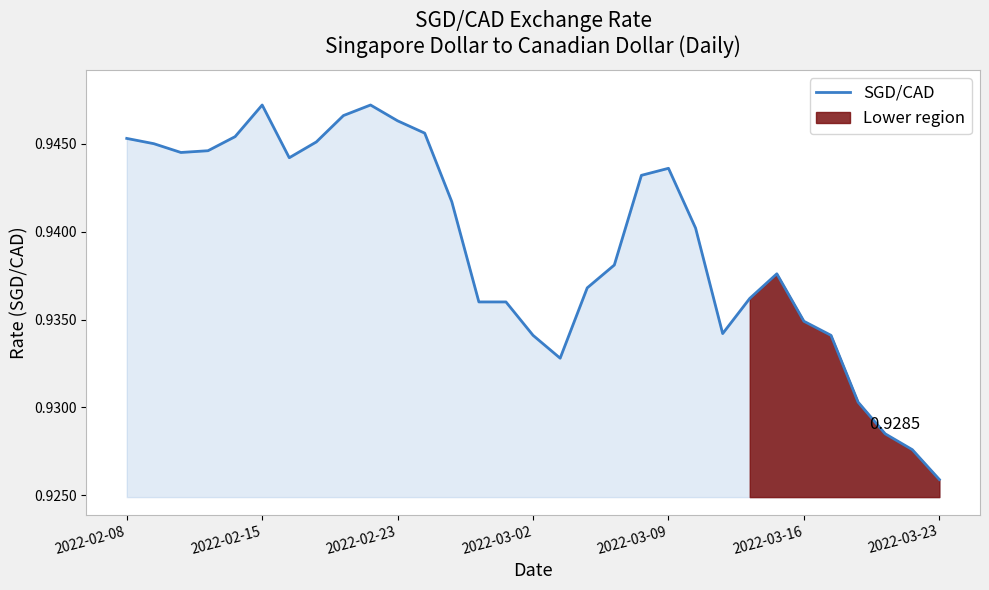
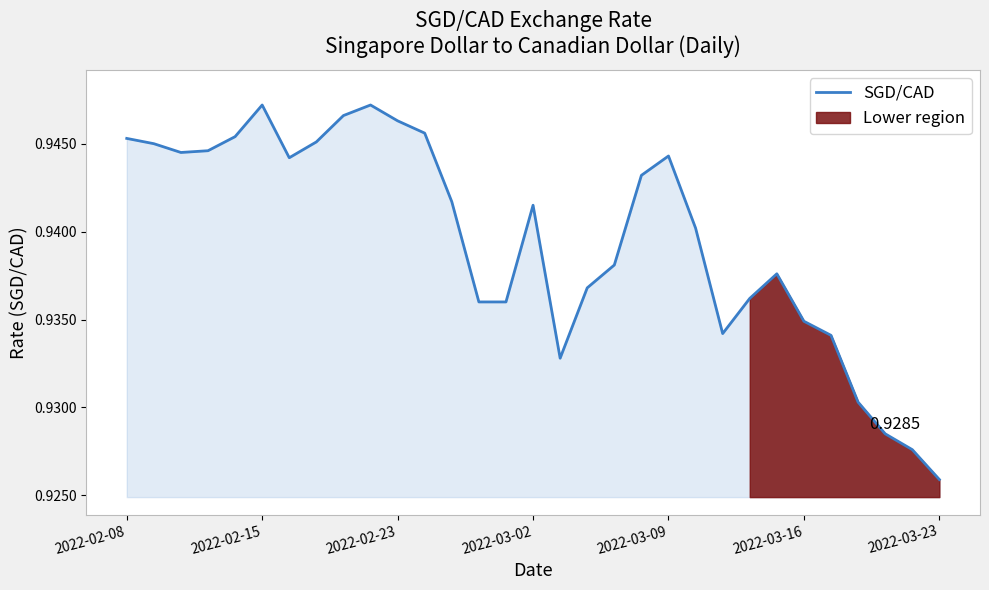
SGD/CAD, 2022-03-02: 0.9341 -> 0.9415
SGD/CAD, 2022-03-09: 0.9436 -> 0.9443
